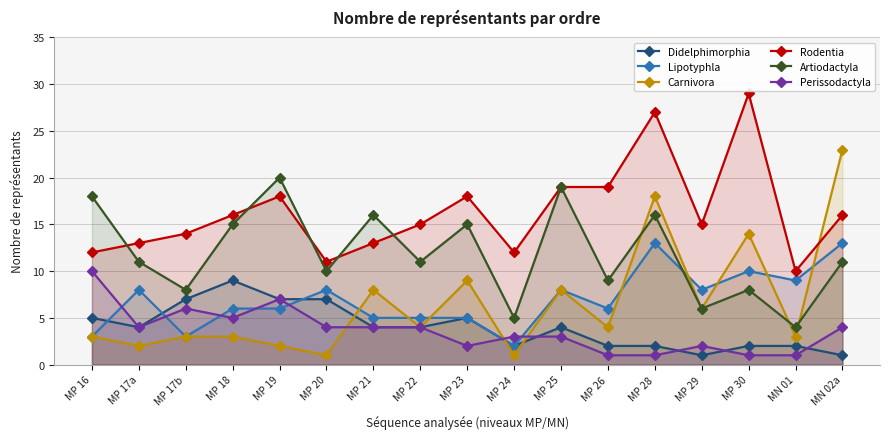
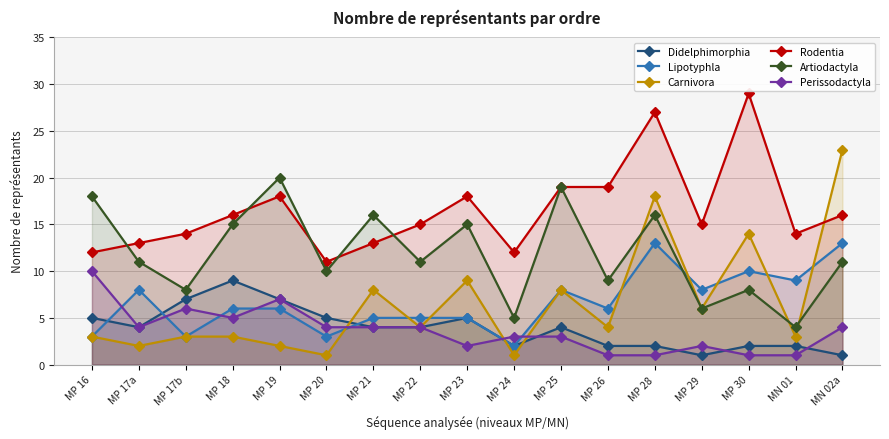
Didelphimorphia, MP 20: 7 -> 5
Lipotyphla, MP 20: 8 -> 3
Rodentia, MN 01: 10 -> 14
